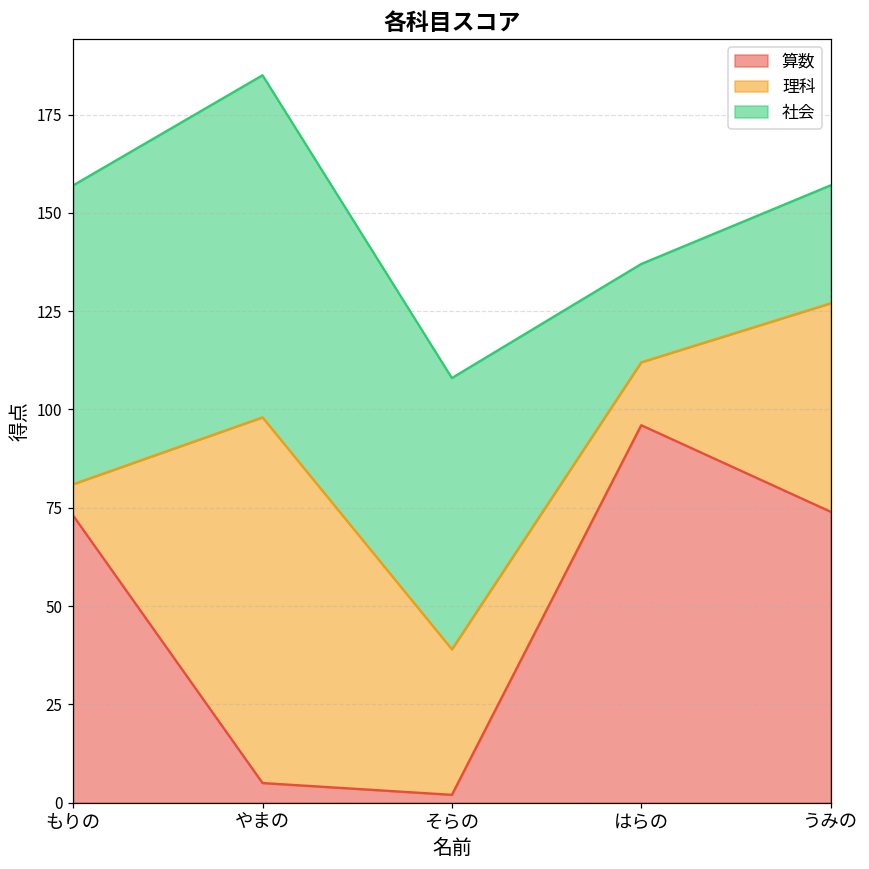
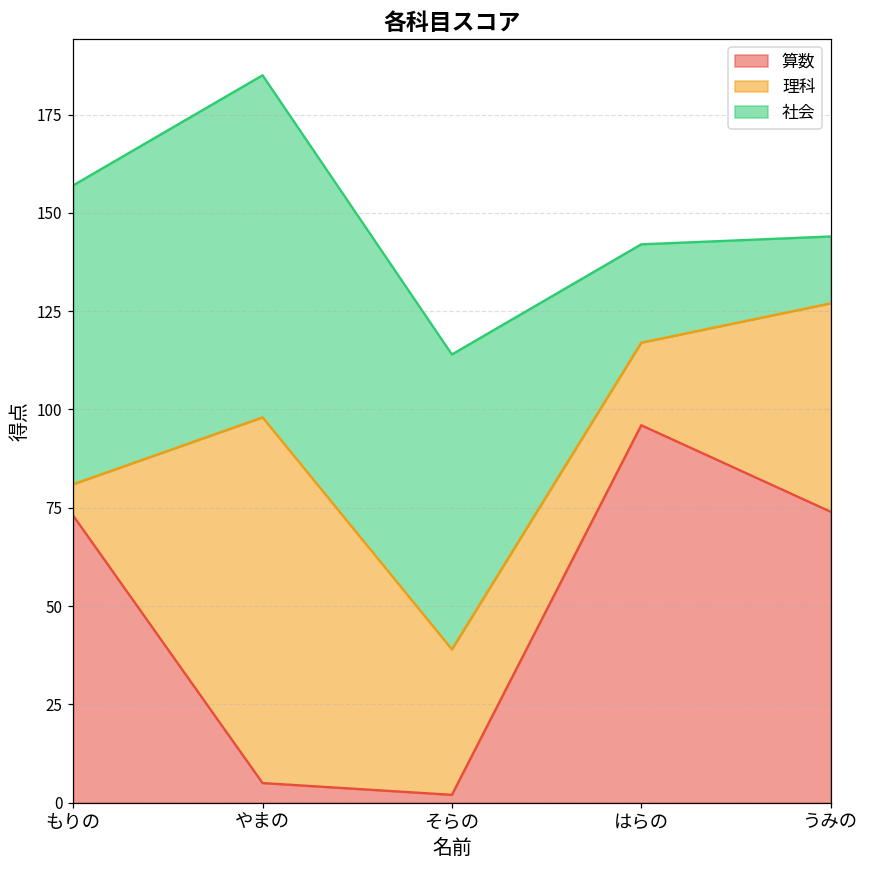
社会, そらの: 69 -> 75
理科, はらの: 16 -> 21
社会, うみの: 30 -> 17
